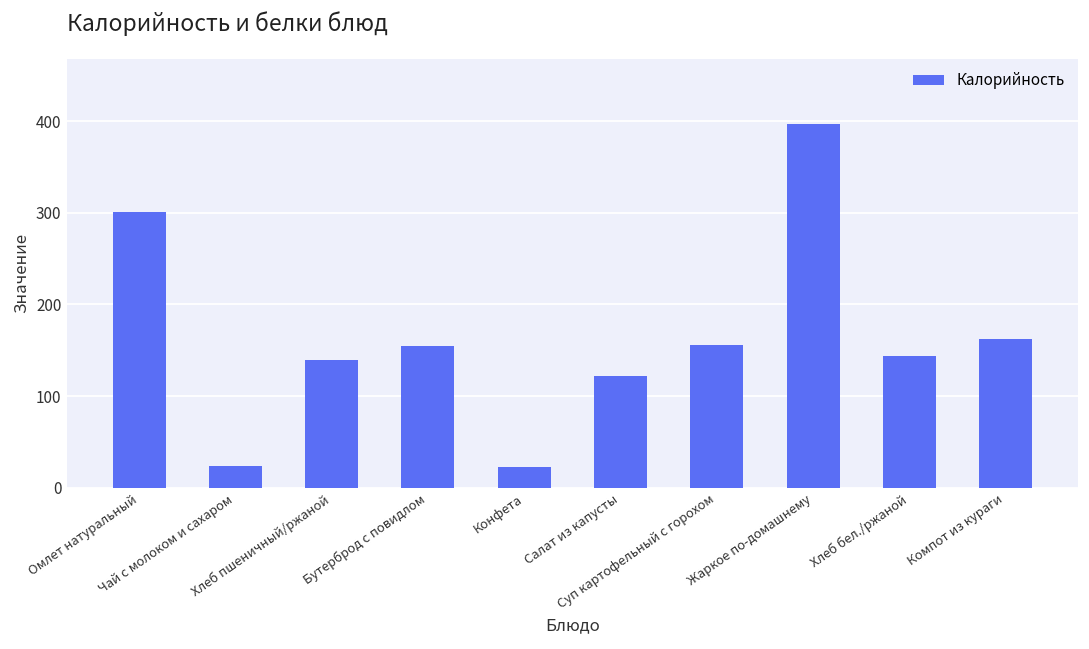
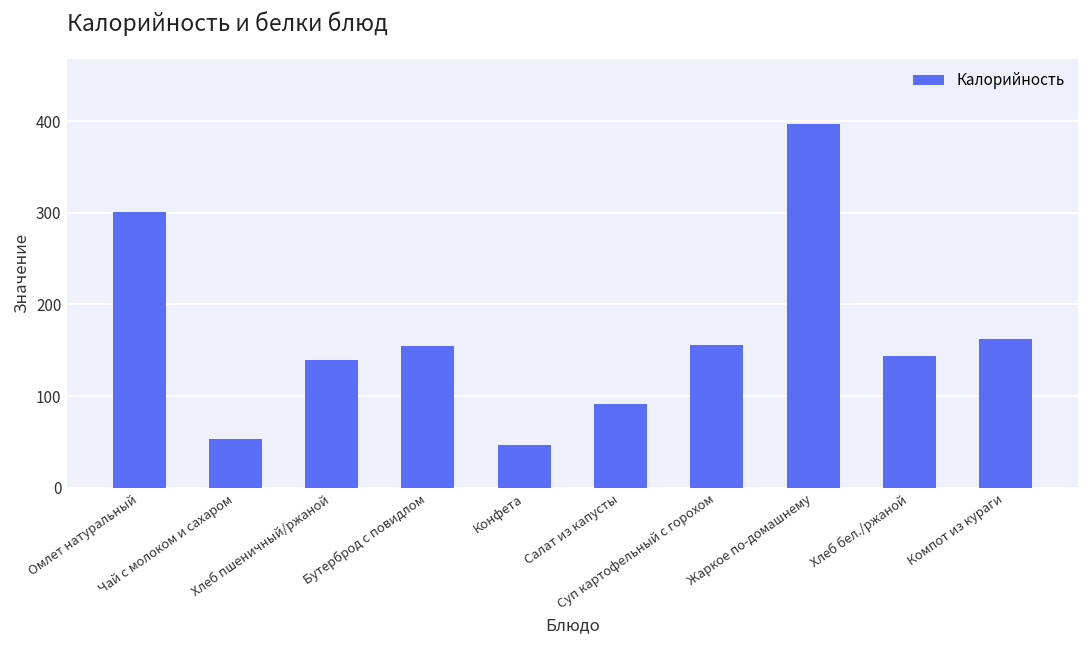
Чай с молоком и сахаром: 20 -> 50
Конфета: 20 -> 50
Салат из капусты: 120 -> 90
